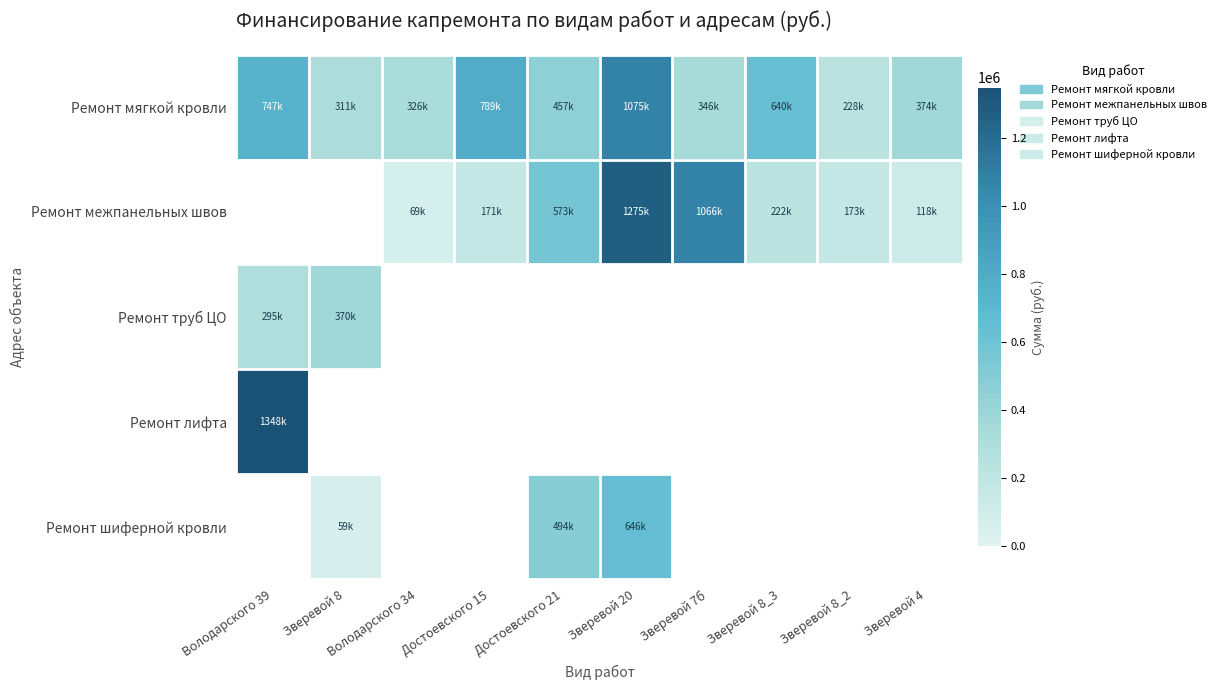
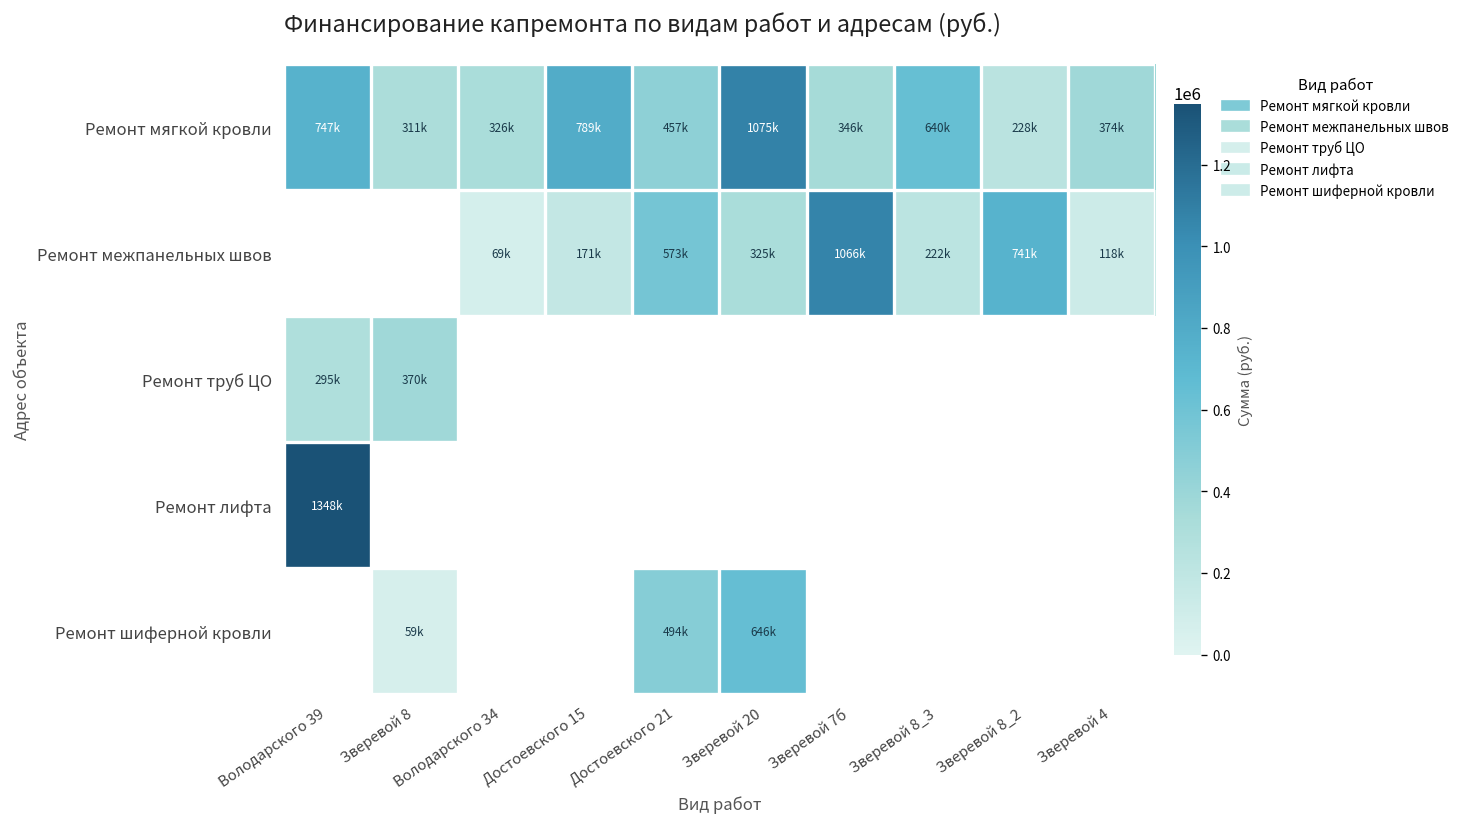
Ремонт межпанельных швов, Зверевой 20: 1275k -> 325k
Ремонт межпанельных швов, Зверевой 8_2: 173k -> 741k
